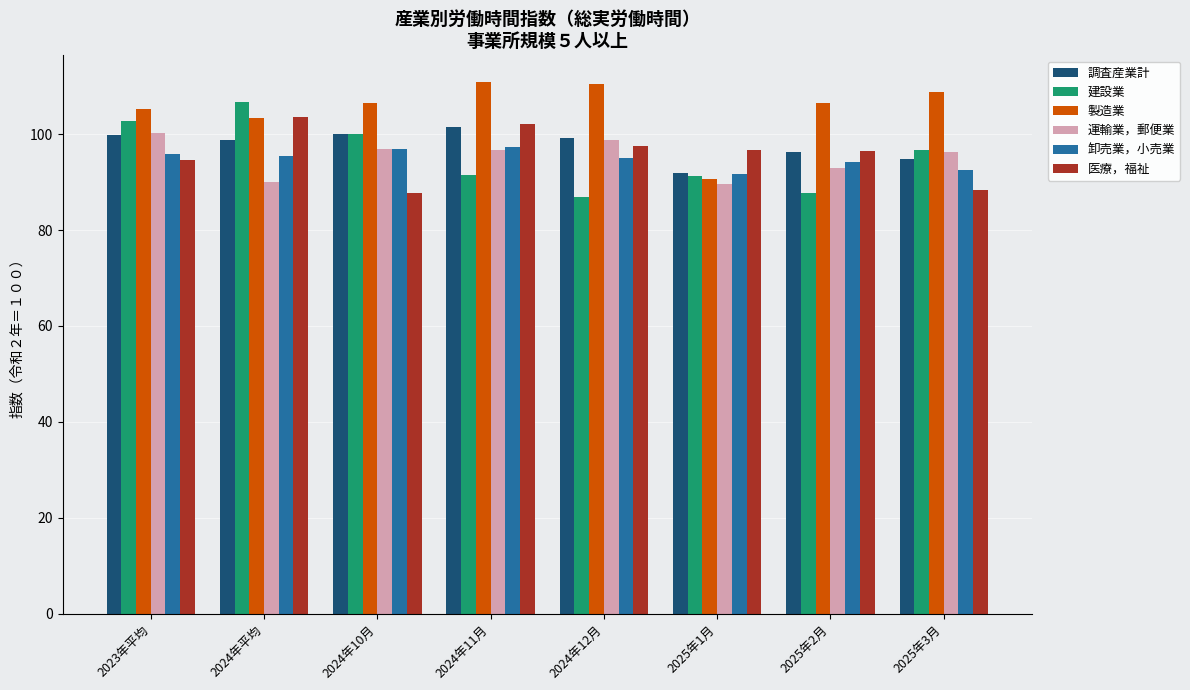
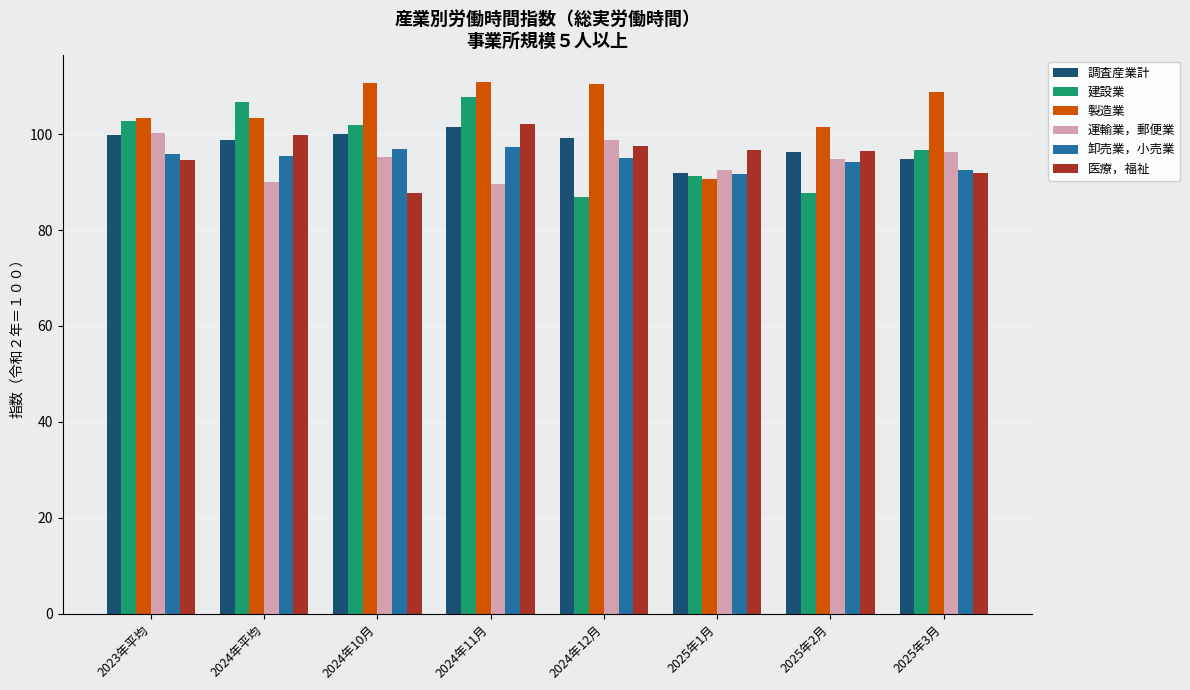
製造業, 2023年平均: 105 -> 103
医療，福祉, 2024年平均: 104 -> 100
建設業, 2024年10月: 100 -> 102
製造業, 2024年10月: 107 -> 111
運輸業，郵便業, 2024年10月: 97 -> 95
建設業, 2024年11月: 91 -> 108
運輸業，郵便業, 2024年11月: 97 -> 90
運輸業，郵便業, 2025年1月: 90 -> 93
製造業, 2025年2月: 107 -> 102
運輸業，郵便業, 2025年2月: 93 -> 95
医療，福祉, 2025年3月: 88 -> 92
